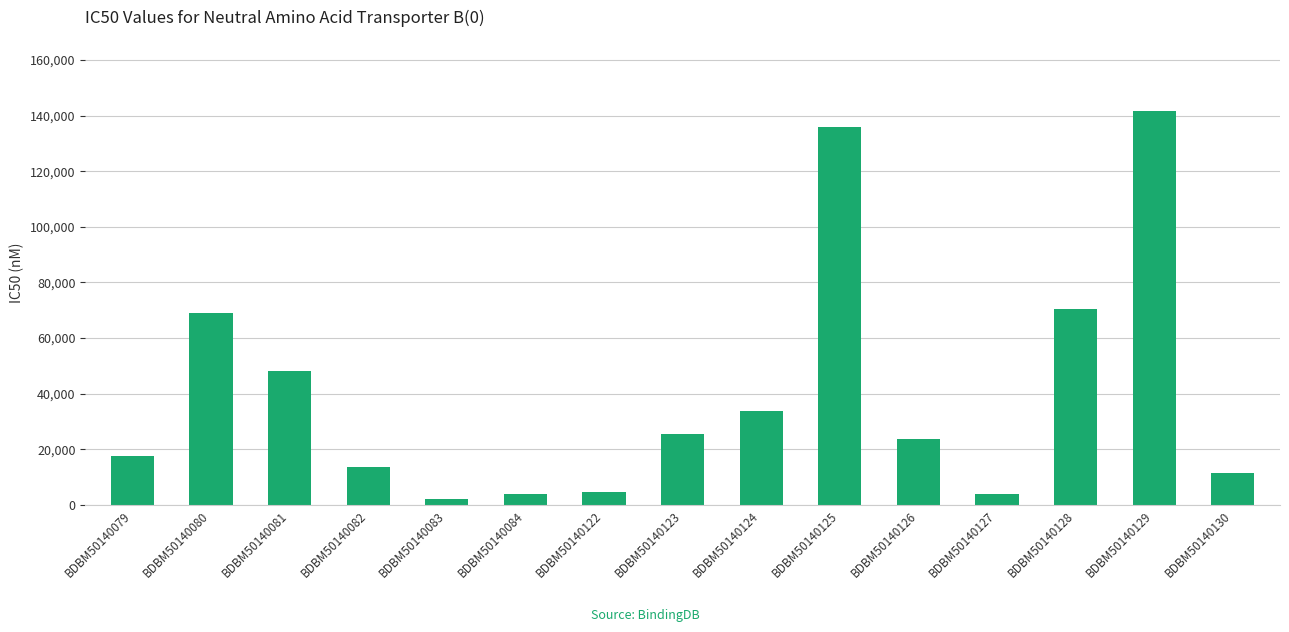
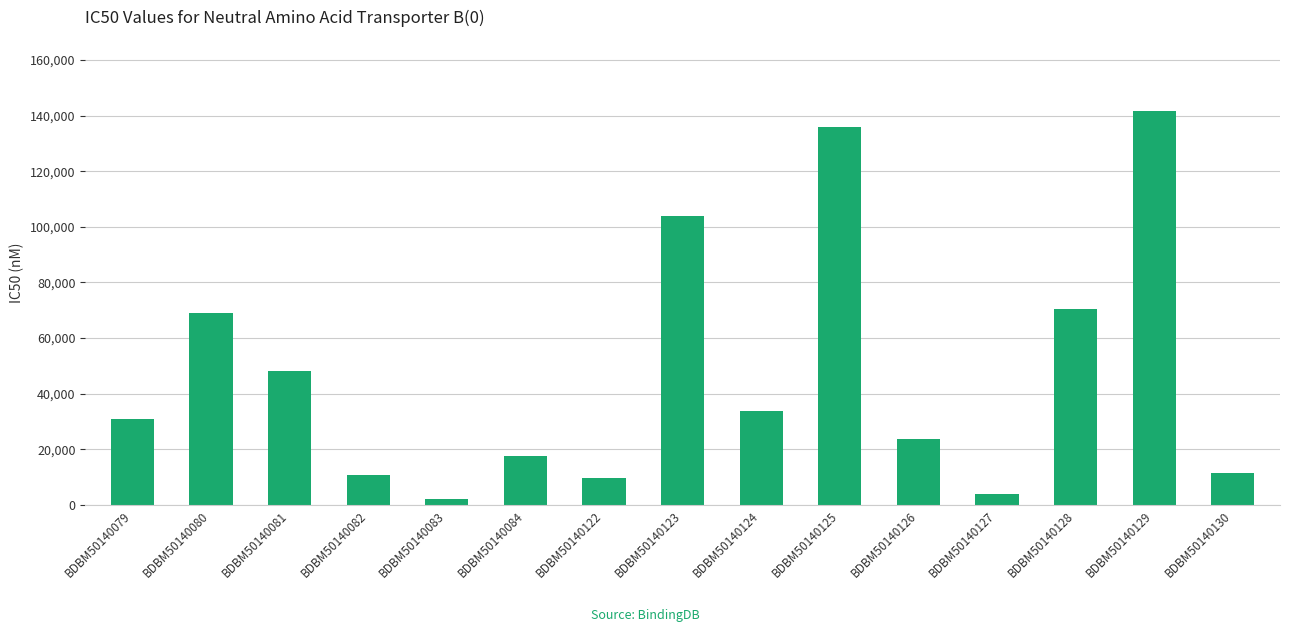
BDBM50140079: 18,000 -> 31,000
BDBM50140082: 14,000 -> 11,000
BDBM50140084: 4,000 -> 18,000
BDBM50140122: 5,000 -> 10,000
BDBM50140123: 26,000 -> 104,000
